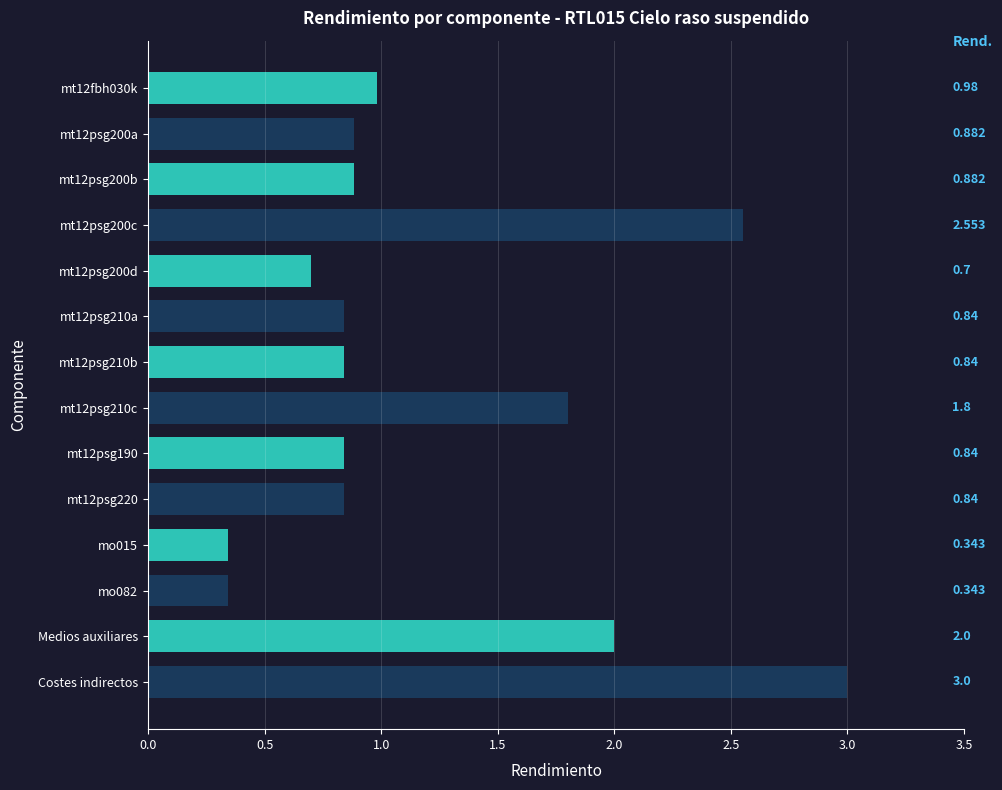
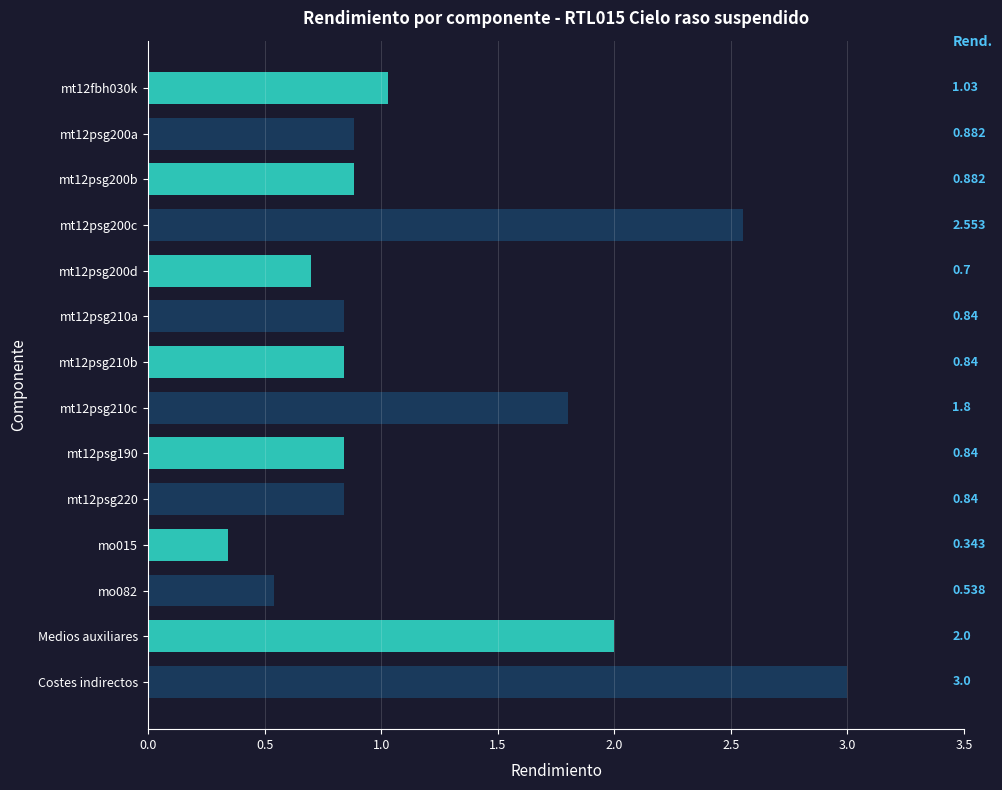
mt12fbh030k: 0.98 -> 1.03
mo082: 0.343 -> 0.538
